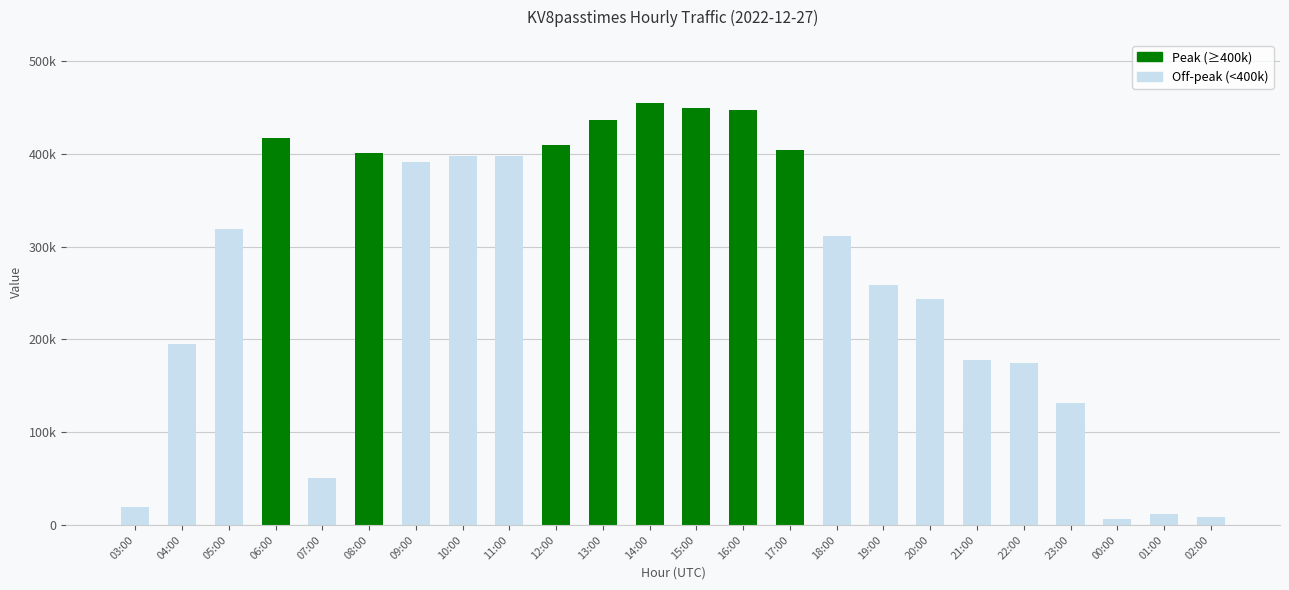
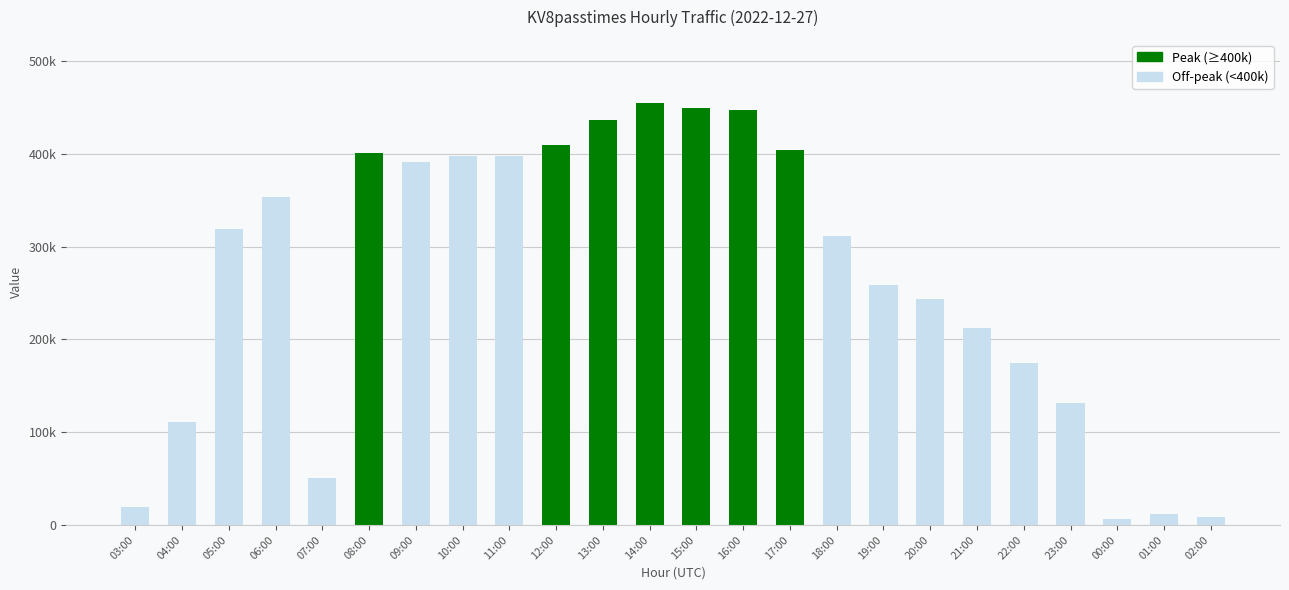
04:00: 200000 -> 110000
06:00: 420000 -> 350000
21:00: 180000 -> 210000
